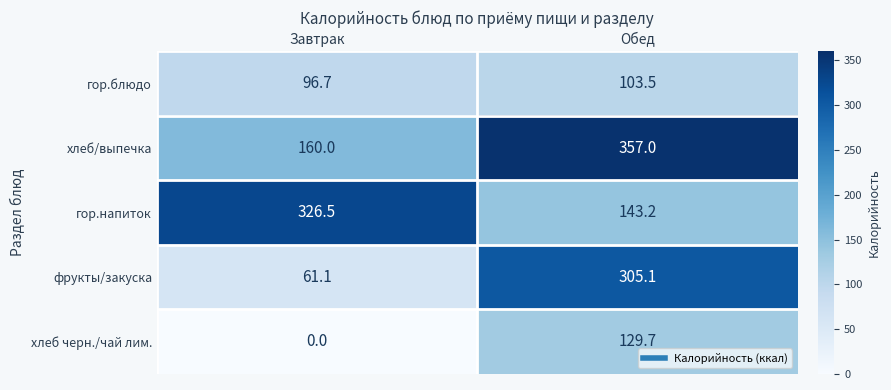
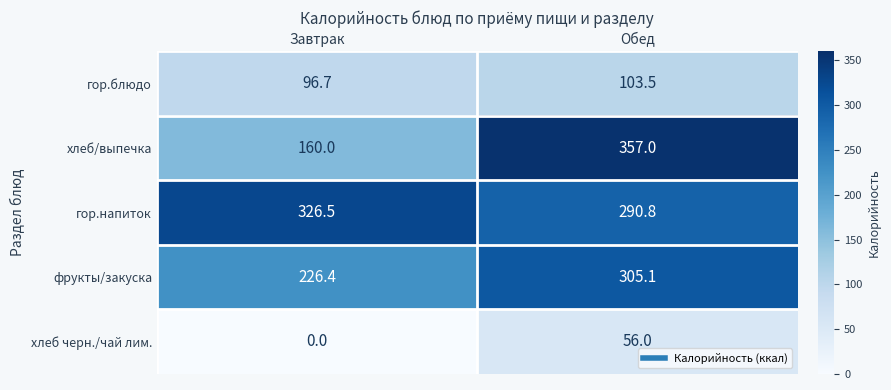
гор.напиток, Обед: 143.2 -> 290.8
фрукты/закуска, Завтрак: 61.1 -> 226.4
хлеб черн./чай лим., Обед: 129.7 -> 56.0
